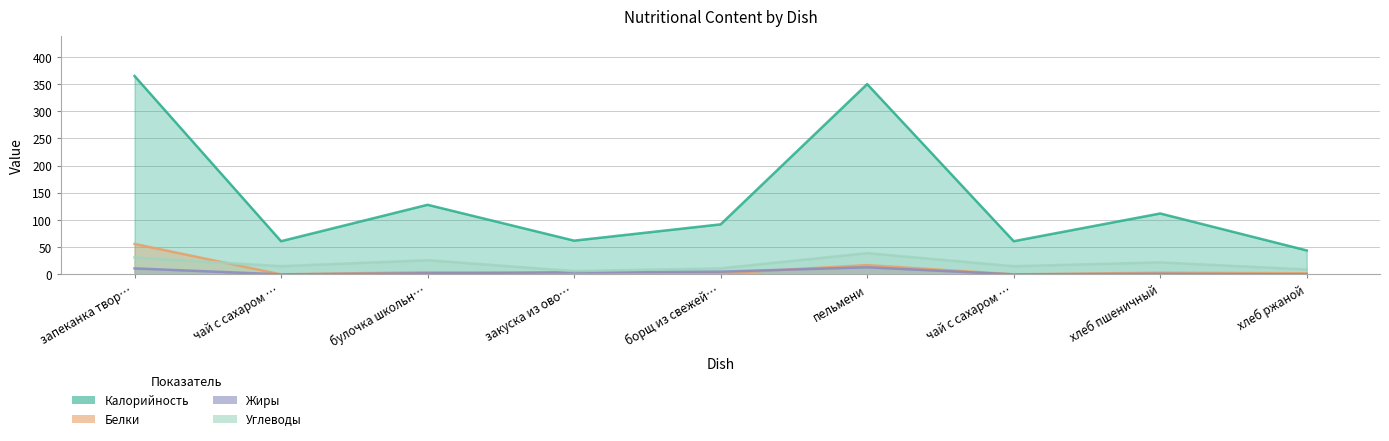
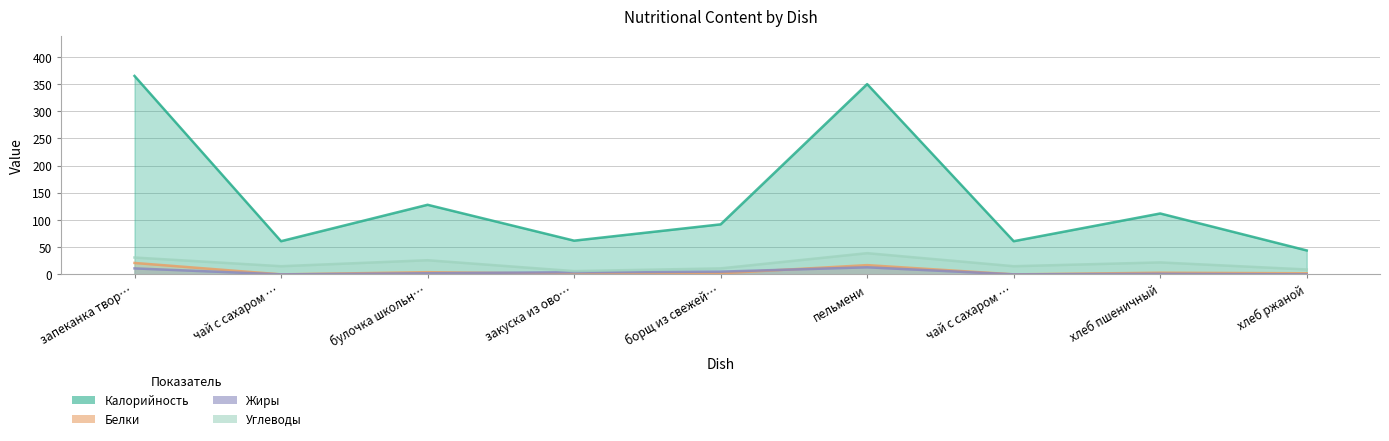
Белки, запеканка твор…: 60 -> 20
